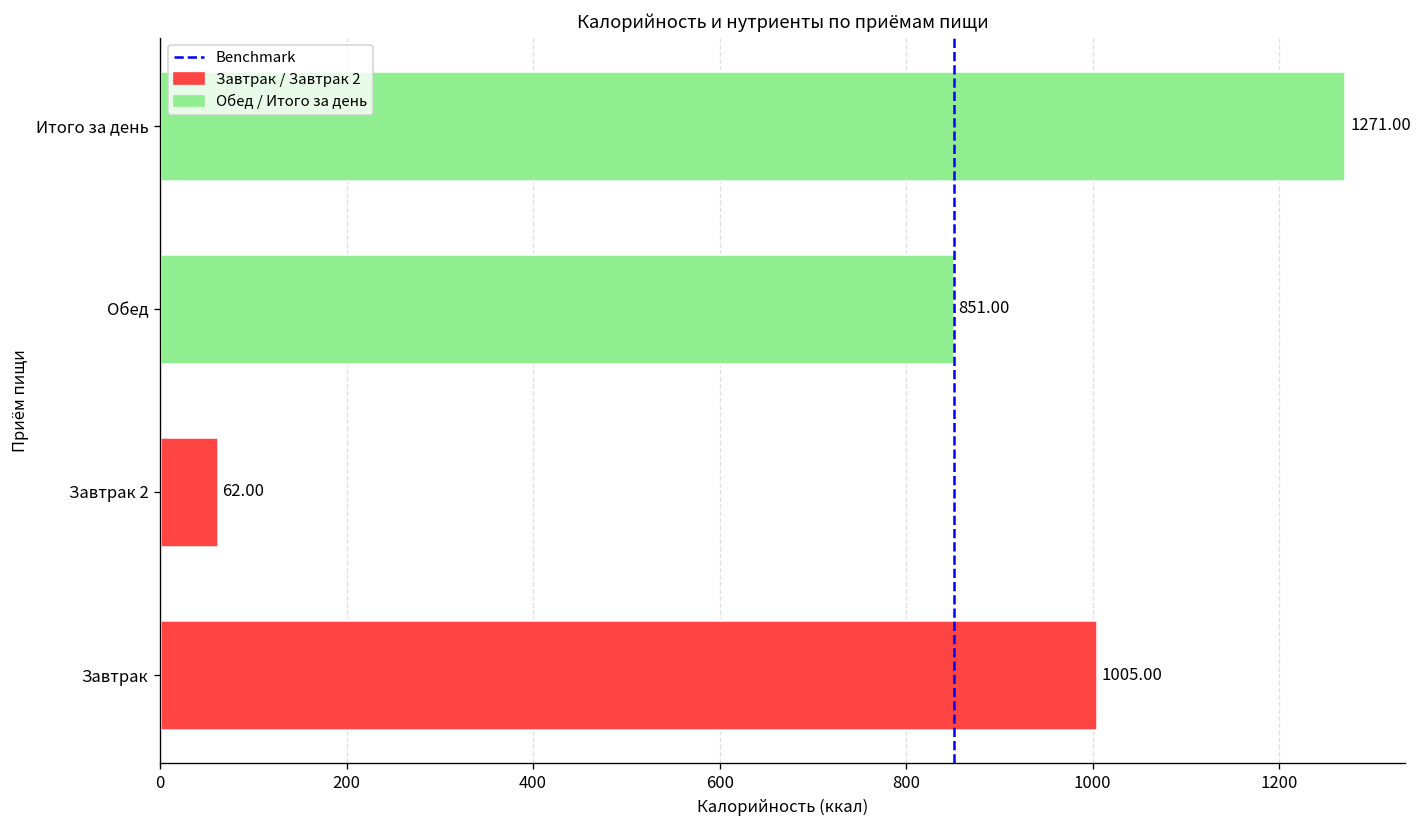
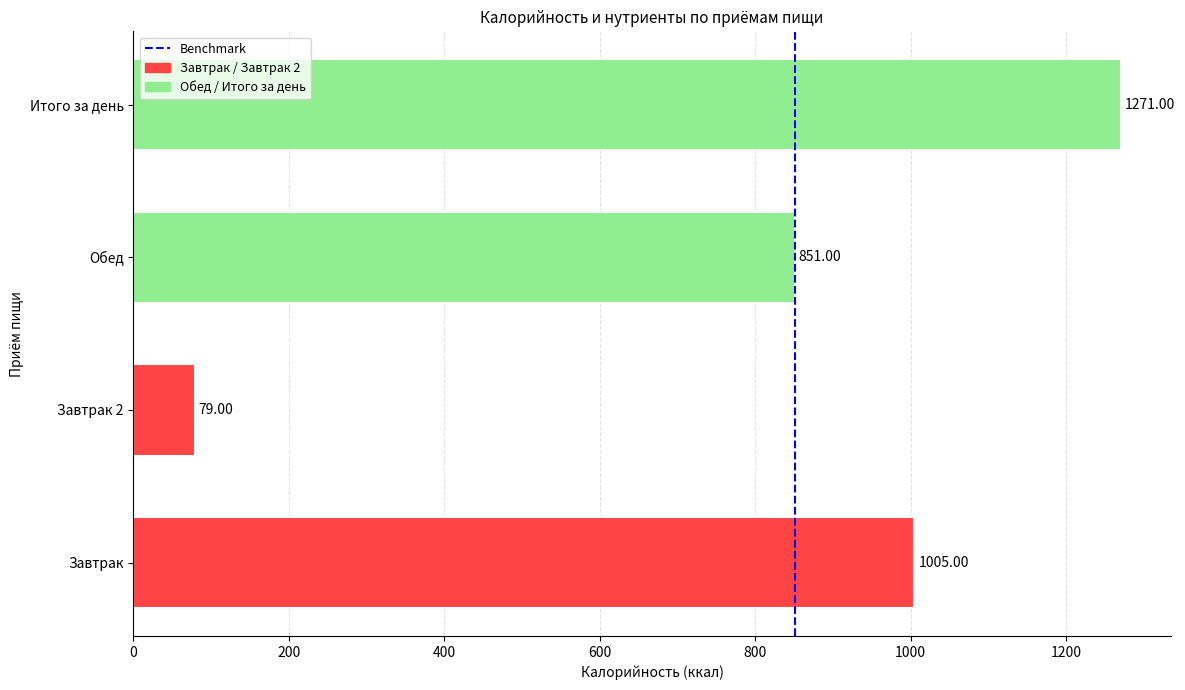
Завтрак 2: 62.00 -> 79.00
